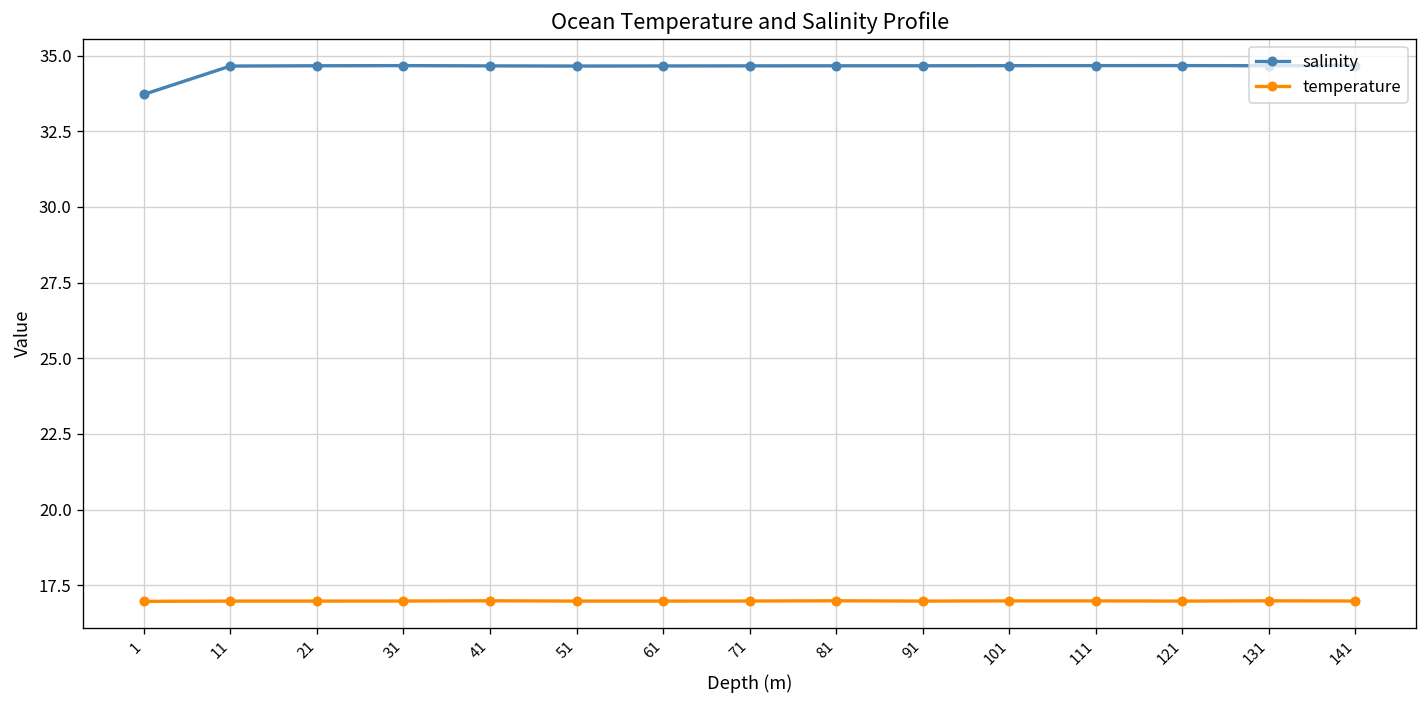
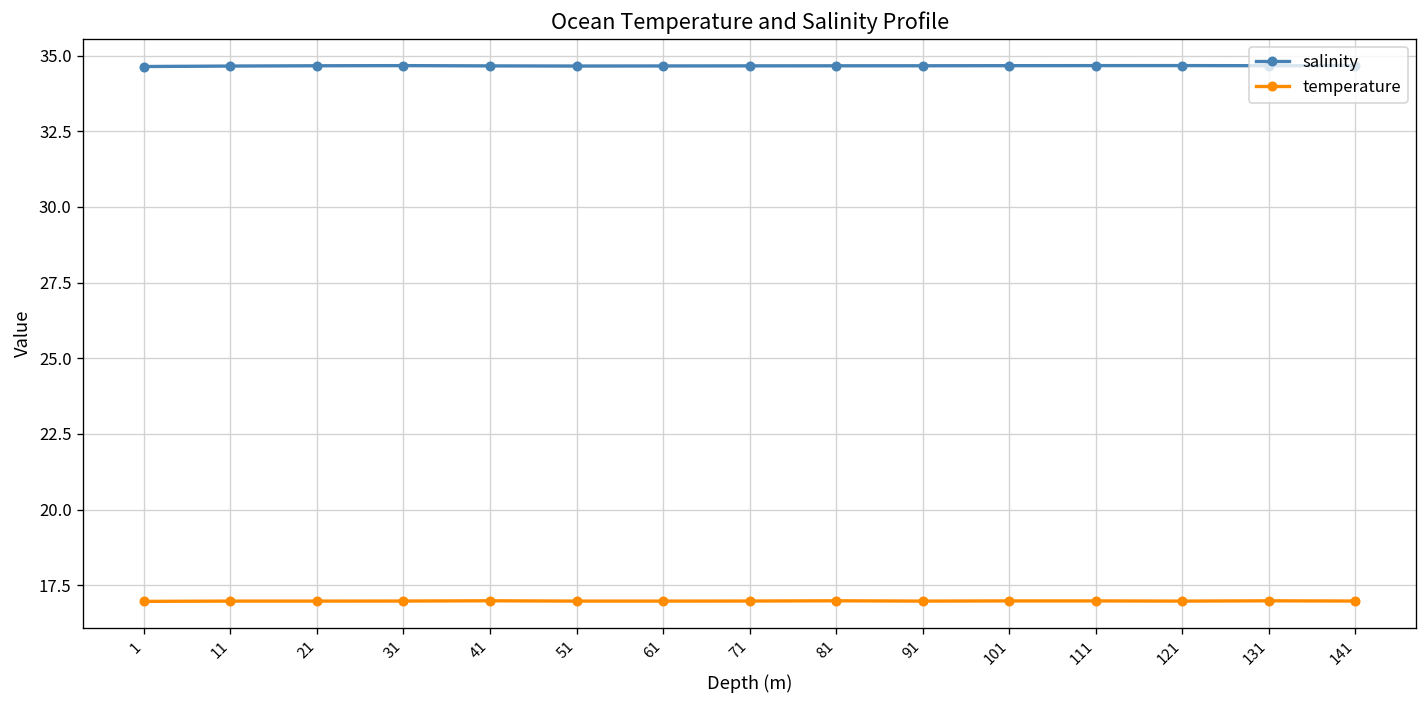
salinity, 1: 33.7 -> 34.6
